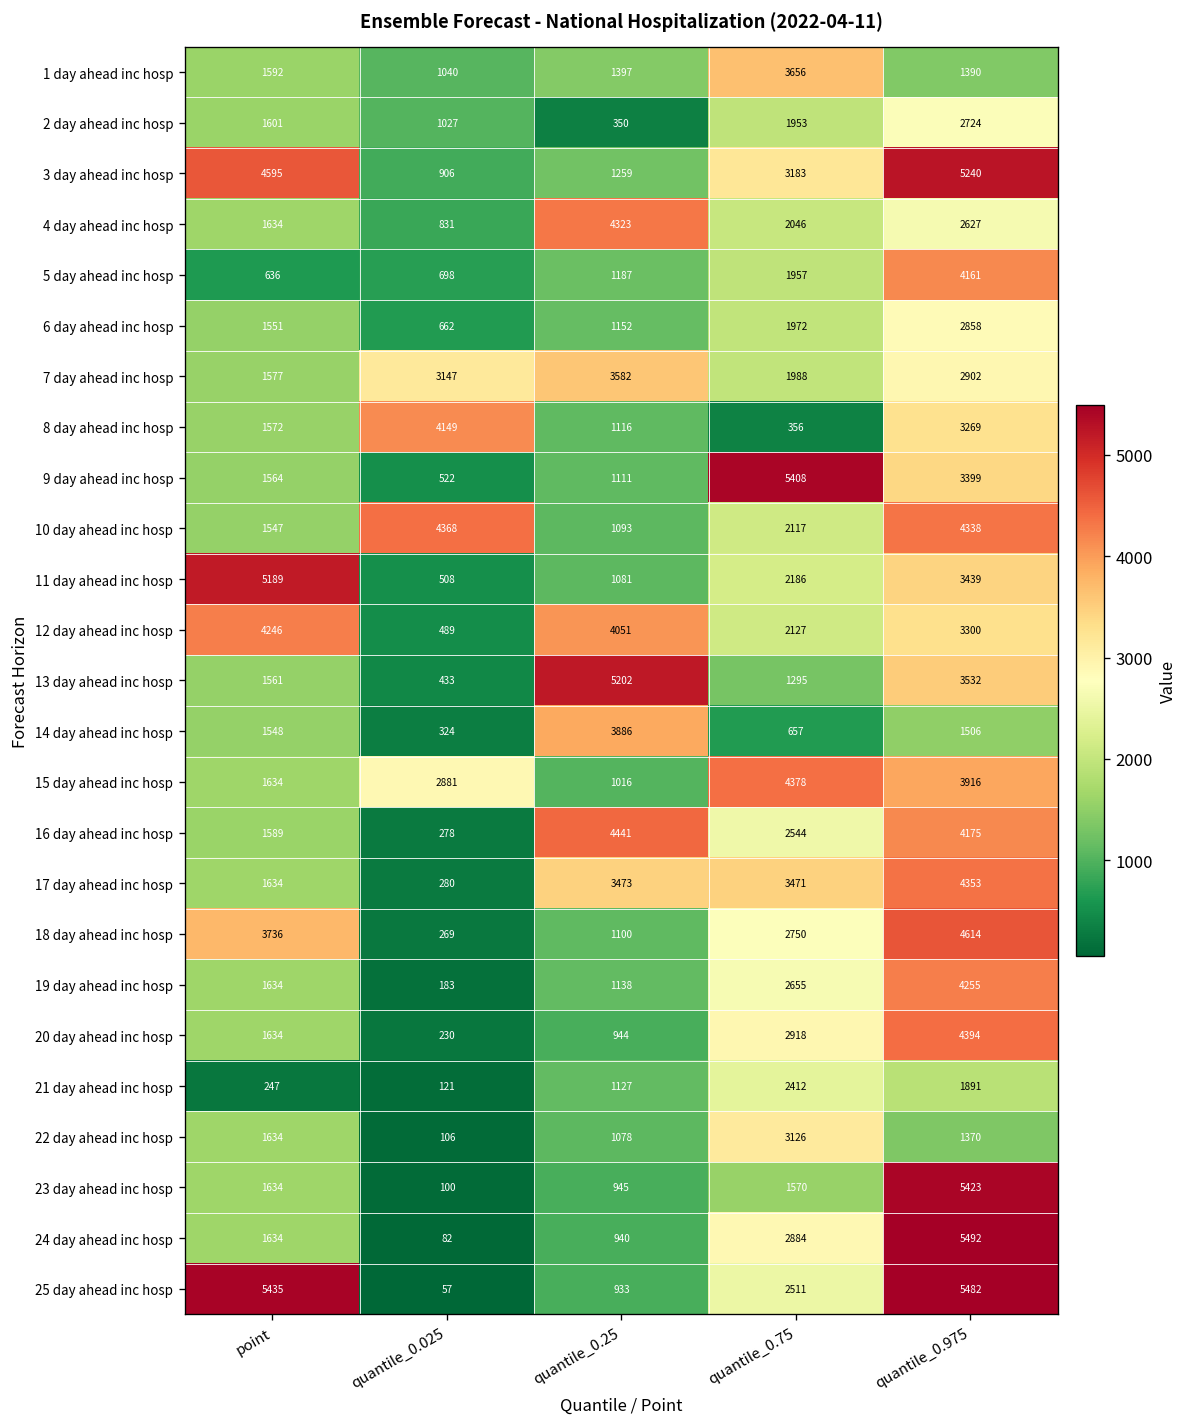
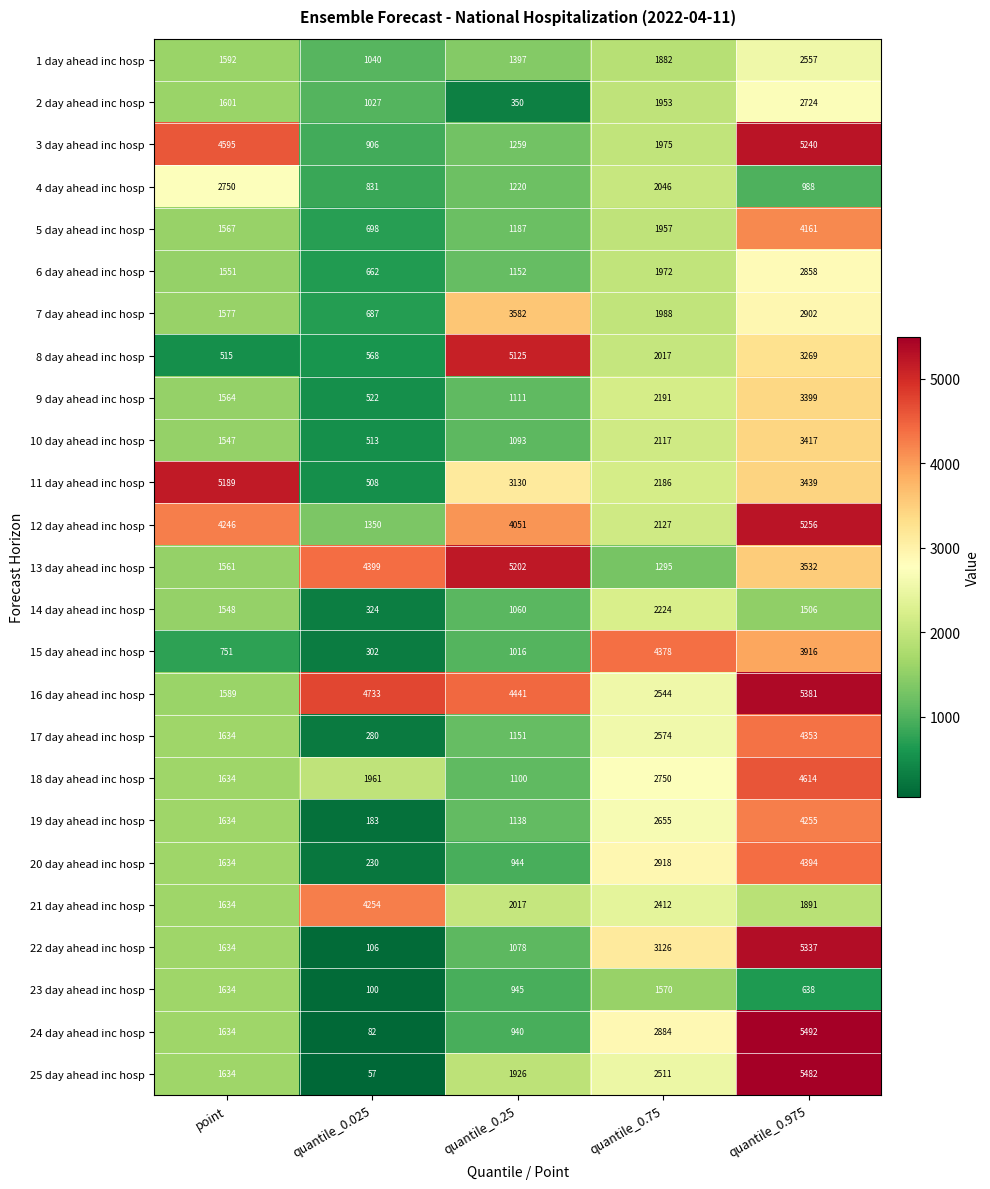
1 day ahead inc hosp, quantile_0.75: 3656 -> 1882
1 day ahead inc hosp, quantile_0.975: 1390 -> 2557
3 day ahead inc hosp, quantile_0.75: 3183 -> 1975
4 day ahead inc hosp, point: 1634 -> 2750
4 day ahead inc hosp, quantile_0.25: 4323 -> 1220
4 day ahead inc hosp, quantile_0.975: 2627 -> 988
5 day ahead inc hosp, point: 636 -> 1567
7 day ahead inc hosp, quantile_0.025: 3147 -> 687
8 day ahead inc hosp, point: 1572 -> 515
8 day ahead inc hosp, quantile_0.025: 4149 -> 568
8 day ahead inc hosp, quantile_0.25: 1116 -> 5125
8 day ahead inc hosp, quantile_0.75: 356 -> 2017
9 day ahead inc hosp, quantile_0.75: 5408 -> 2191
10 day ahead inc hosp, quantile_0.025: 4368 -> 513
10 day ahead inc hosp, quantile_0.975: 4338 -> 3417
11 day ahead inc hosp, quantile_0.25: 1081 -> 3130
12 day ahead inc hosp, quantile_0.025: 489 -> 1350
12 day ahead inc hosp, quantile_0.975: 3300 -> 5256
13 day ahead inc hosp, quantile_0.025: 433 -> 4399
14 day ahead inc hosp, quantile_0.25: 3886 -> 1060
14 day ahead inc hosp, quantile_0.75: 657 -> 2224
15 day ahead inc hosp, point: 1634 -> 751
15 day ahead inc hosp, quantile_0.025: 2881 -> 302
16 day ahead inc hosp, quantile_0.025: 278 -> 4733
16 day ahead inc hosp, quantile_0.975: 4175 -> 5381
17 day ahead inc hosp, quantile_0.25: 3473 -> 1151
17 day ahead inc hosp, quantile_0.75: 3471 -> 2574
18 day ahead inc hosp, point: 3736 -> 1634
18 day ahead inc hosp, quantile_0.025: 269 -> 1961
21 day ahead inc hosp, point: 247 -> 1634
21 day ahead inc hosp, quantile_0.025: 121 -> 4254
21 day ahead inc hosp, quantile_0.25: 1127 -> 2017
22 day ahead inc hosp, quantile_0.975: 1370 -> 5337
23 day ahead inc hosp, quantile_0.975: 5423 -> 638
25 day ahead inc hosp, point: 5435 -> 1634
25 day ahead inc hosp, quantile_0.25: 933 -> 1926
